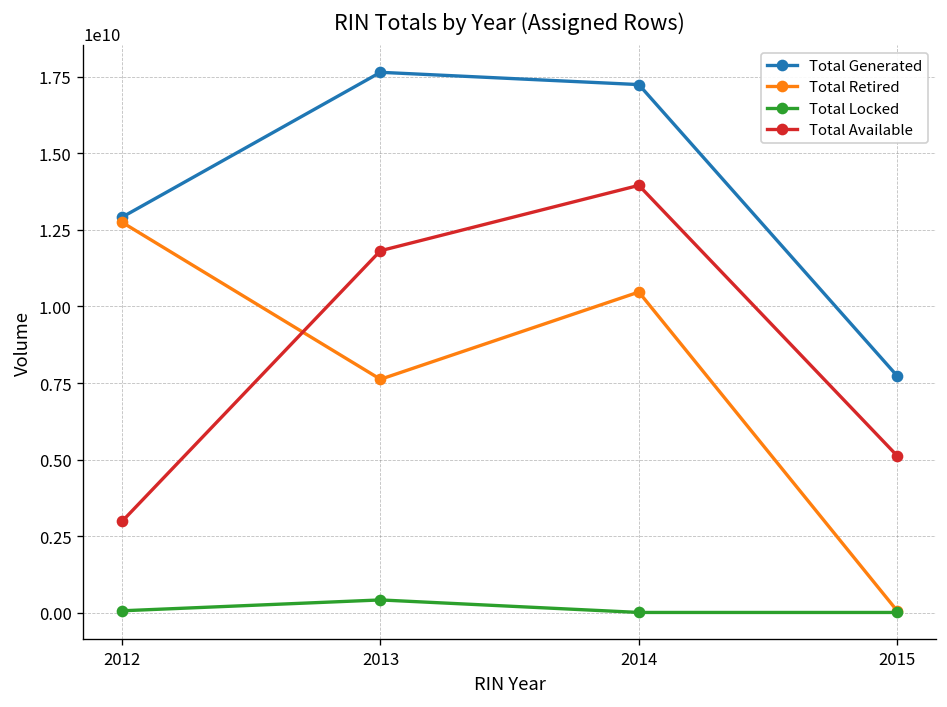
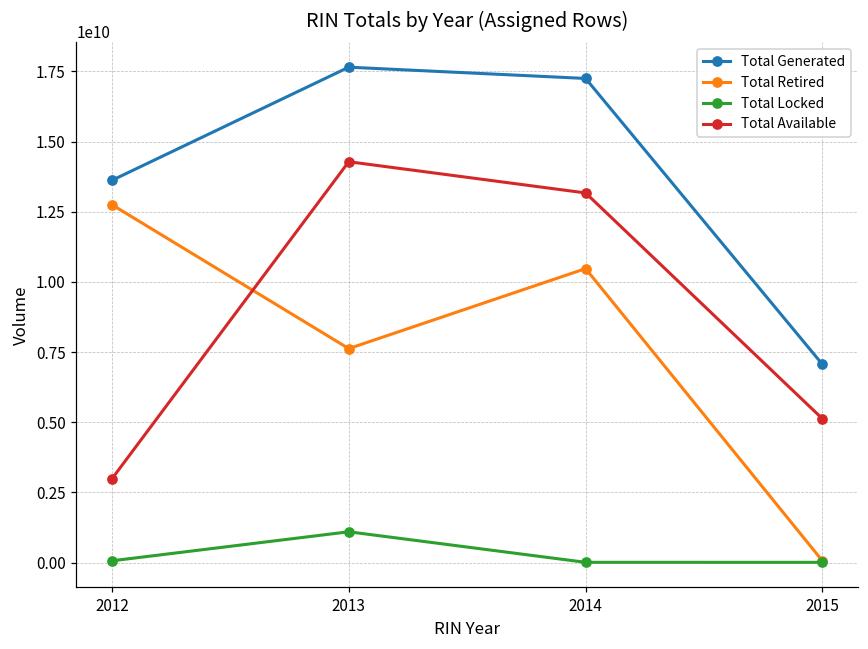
Total Generated, 2012: 12900000000 -> 13600000000
Total Locked, 2013: 400000000 -> 1100000000
Total Available, 2013: 11800000000 -> 14300000000
Total Available, 2014: 14000000000 -> 13200000000
Total Generated, 2015: 7700000000 -> 7100000000
